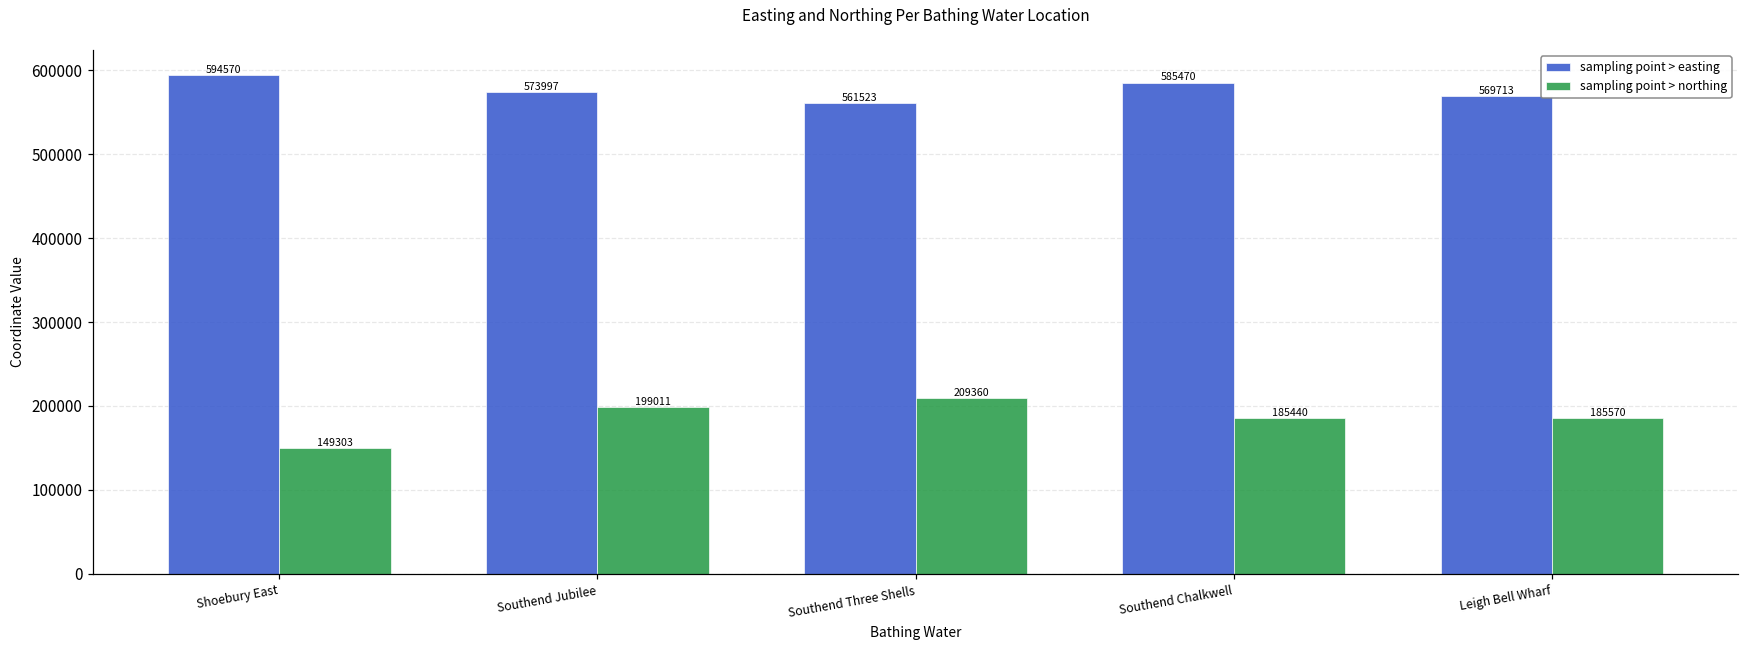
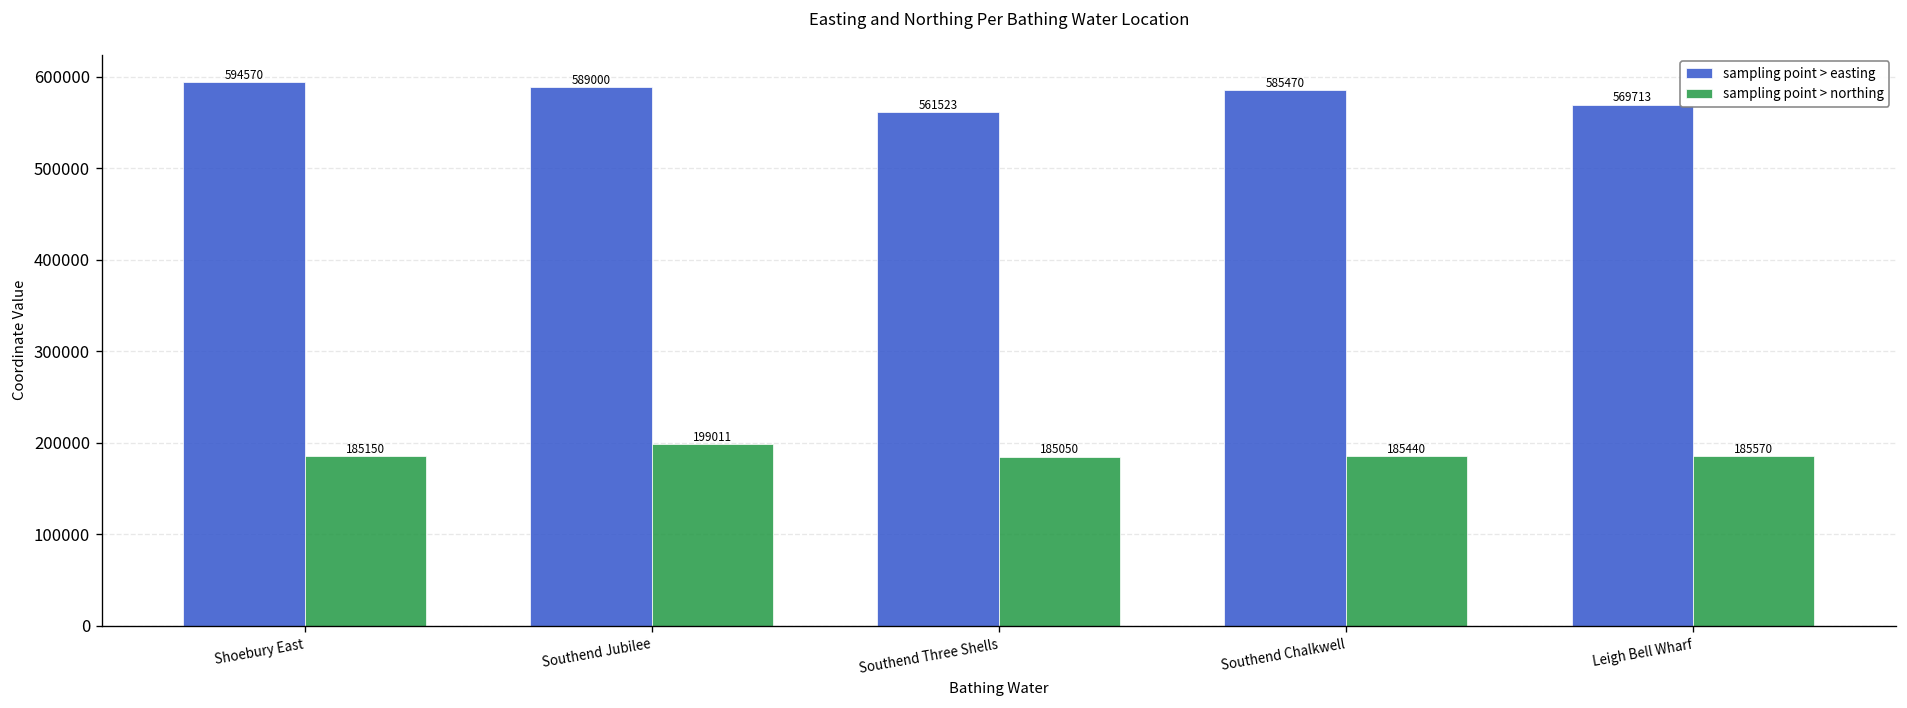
sampling point > northing, Shoebury East: 149303 -> 185150
sampling point > easting, Southend Jubilee: 573997 -> 589000
sampling point > northing, Southend Three Shells: 209360 -> 185050
